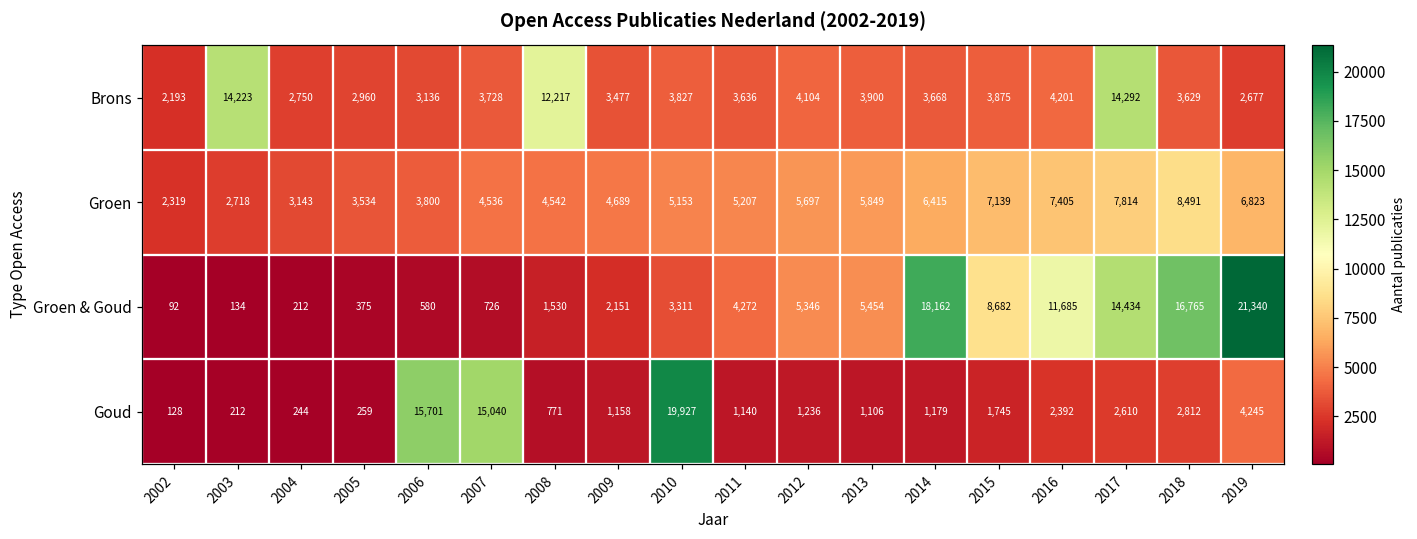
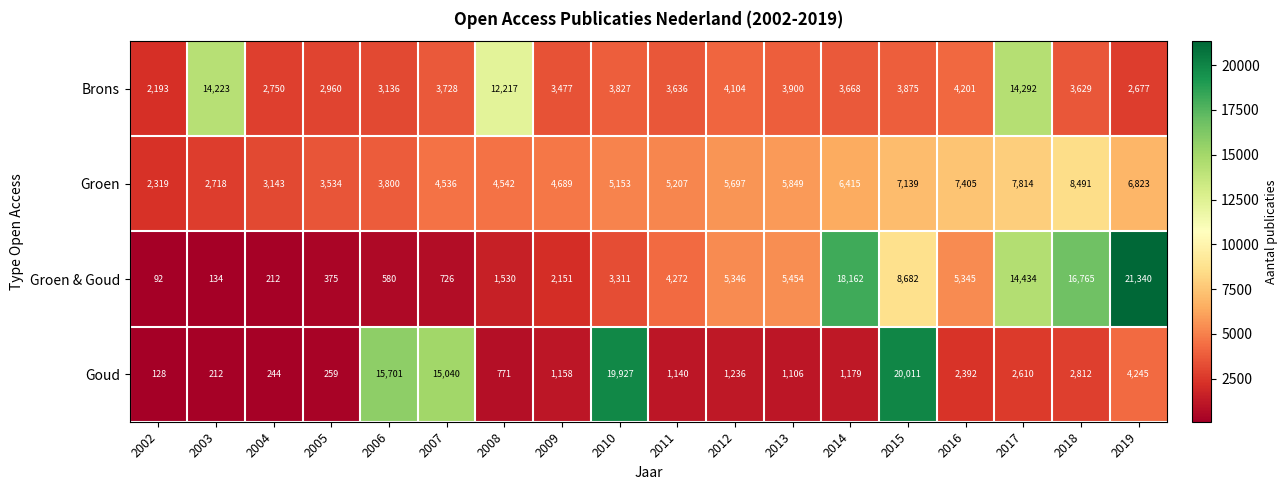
Groen & Goud, 2016: 11,685 -> 5,345
Goud, 2015: 1,745 -> 20,011
